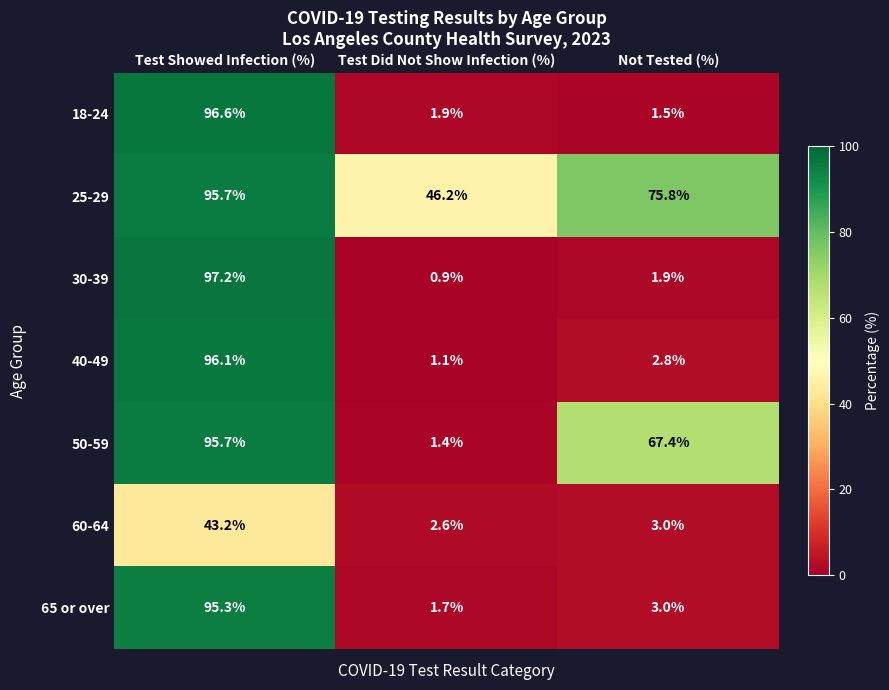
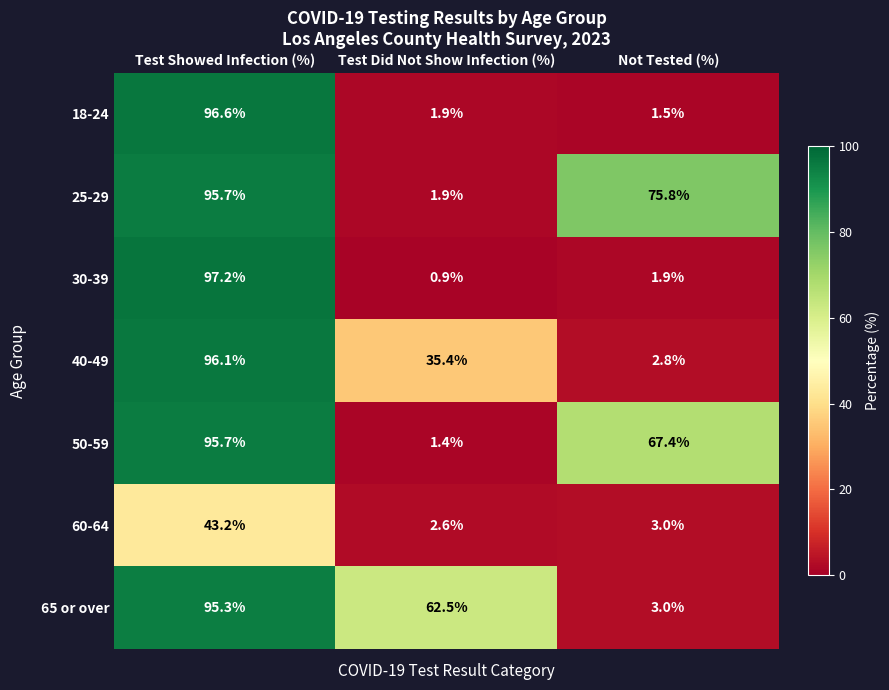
25-29, Test Did Not Show Infection (%): 46.2% -> 1.9%
40-49, Test Did Not Show Infection (%): 1.1% -> 35.4%
65 or over, Test Did Not Show Infection (%): 1.7% -> 62.5%
